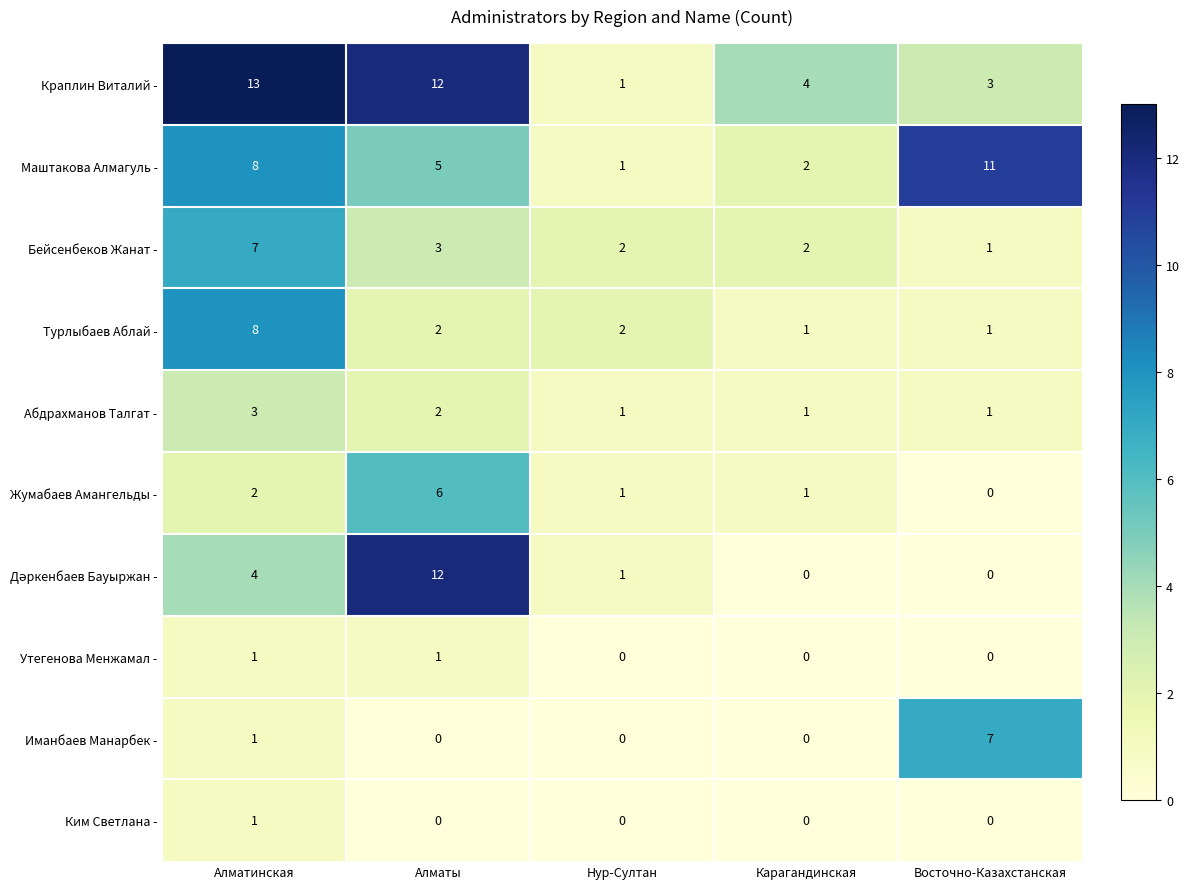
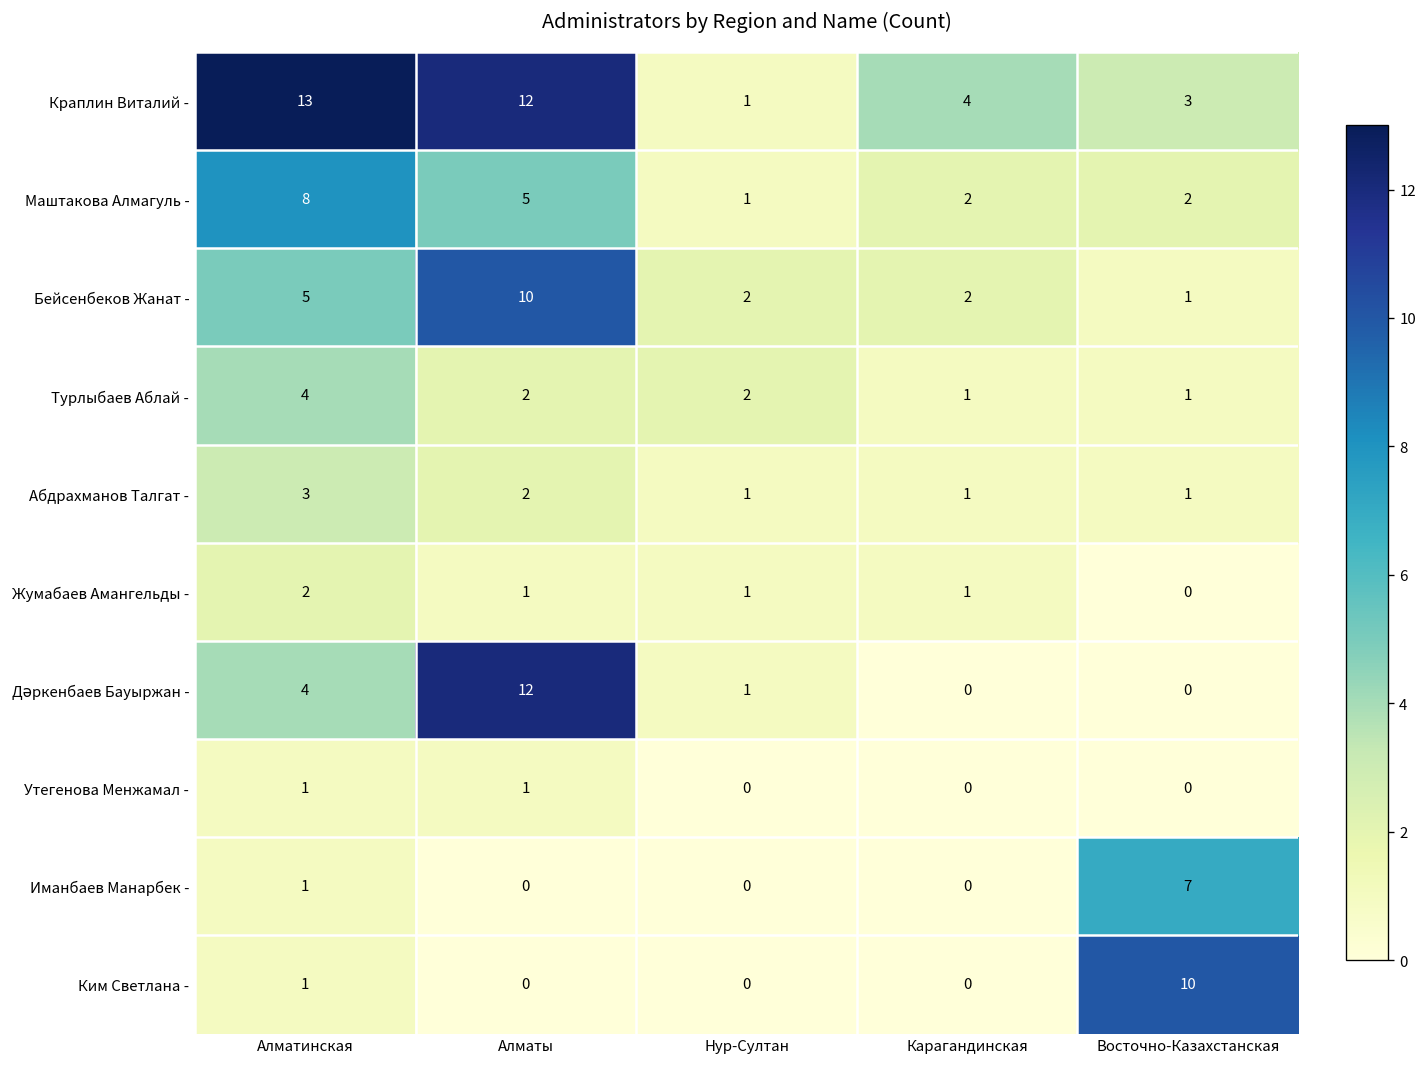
Маштакова Алмагуль -, Восточно-Казахстанская: 11 -> 2
Бейсенбеков Жанат -, Алматинская: 7 -> 5
Бейсенбеков Жанат -, Алматы: 3 -> 10
Турлыбаев Аблай -, Алматинская: 8 -> 4
Жумабаев Амангельды -, Алматы: 6 -> 1
Ким Светлана -, Восточно-Казахстанская: 0 -> 10
